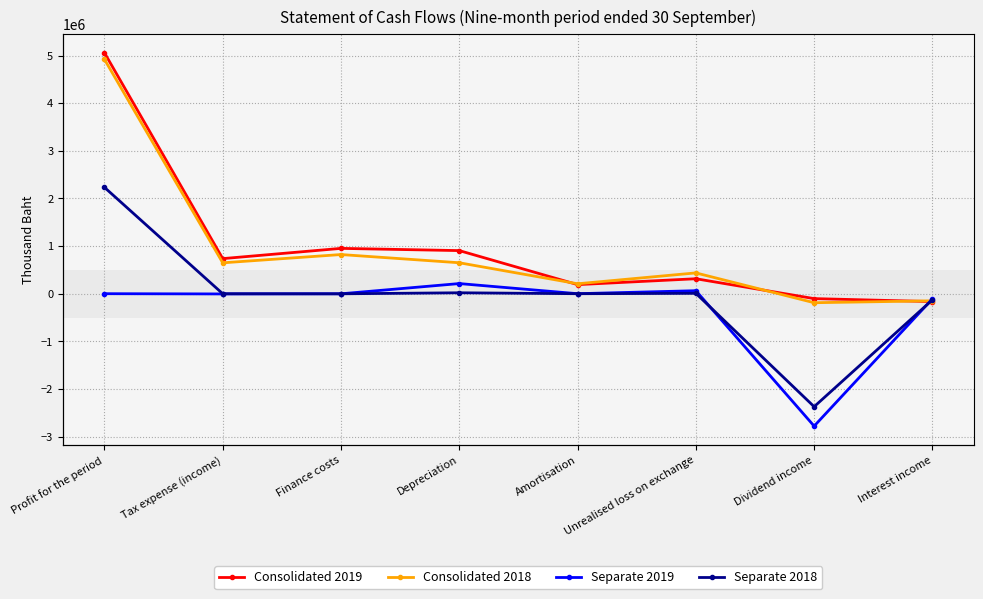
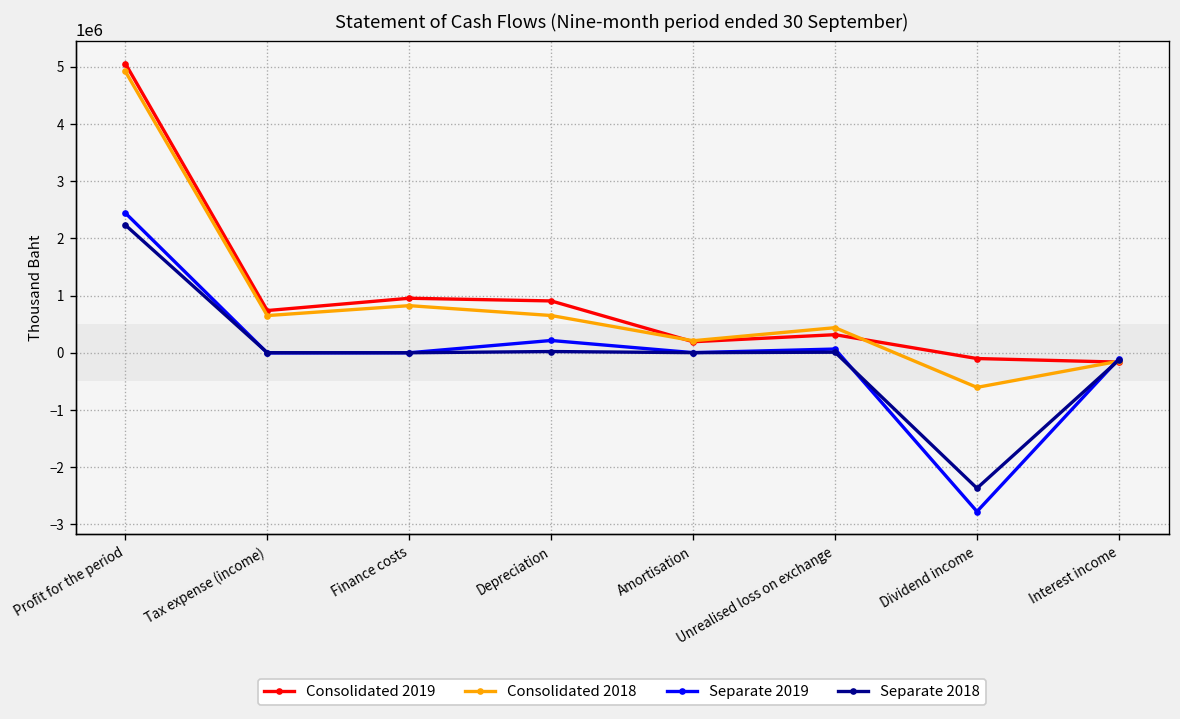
Separate 2019, Profit for the period: 0 -> 2400000
Consolidated 2018, Dividend income: -200000 -> -600000
